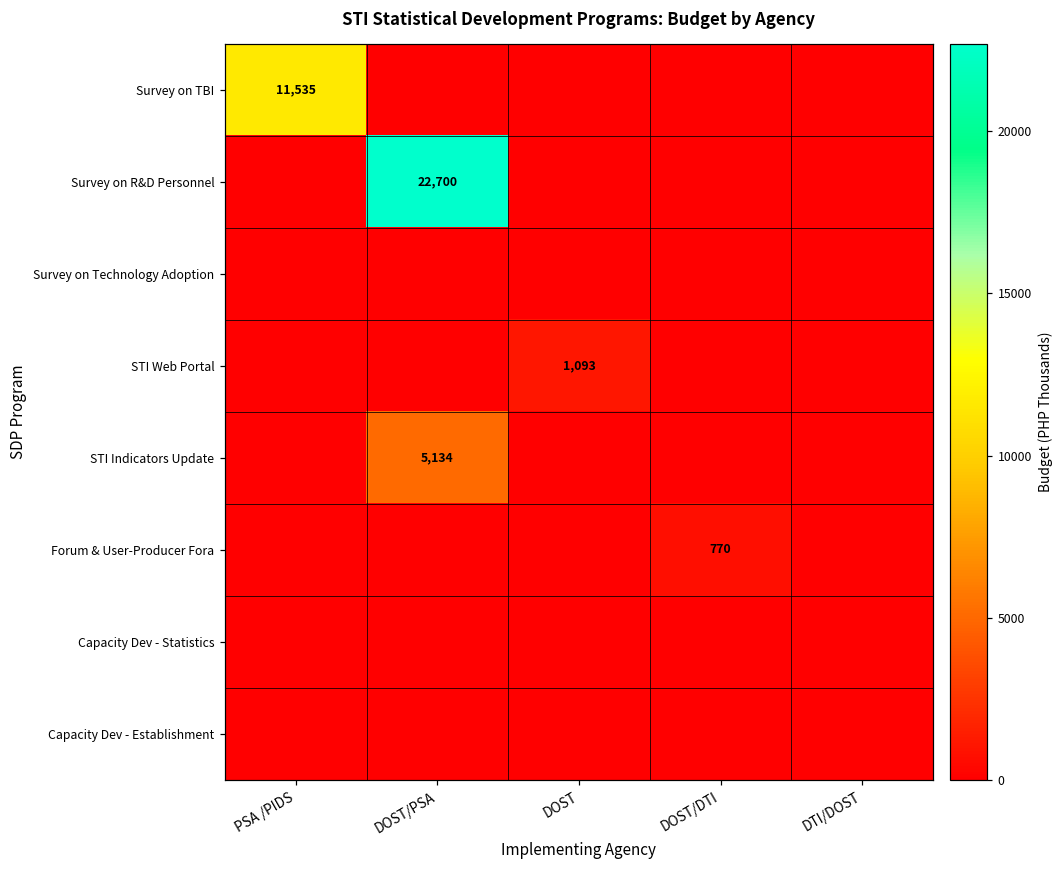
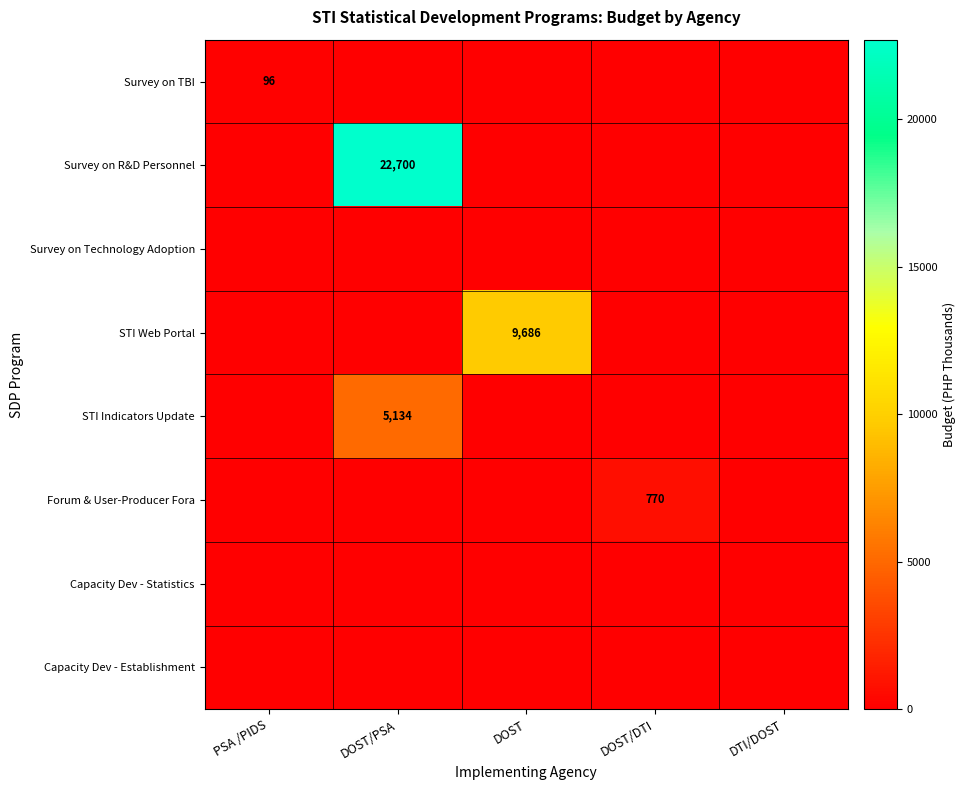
Survey on TBI, PSA /PIDS: 11,535 -> 96
STI Web Portal, DOST: 1,093 -> 9,686
